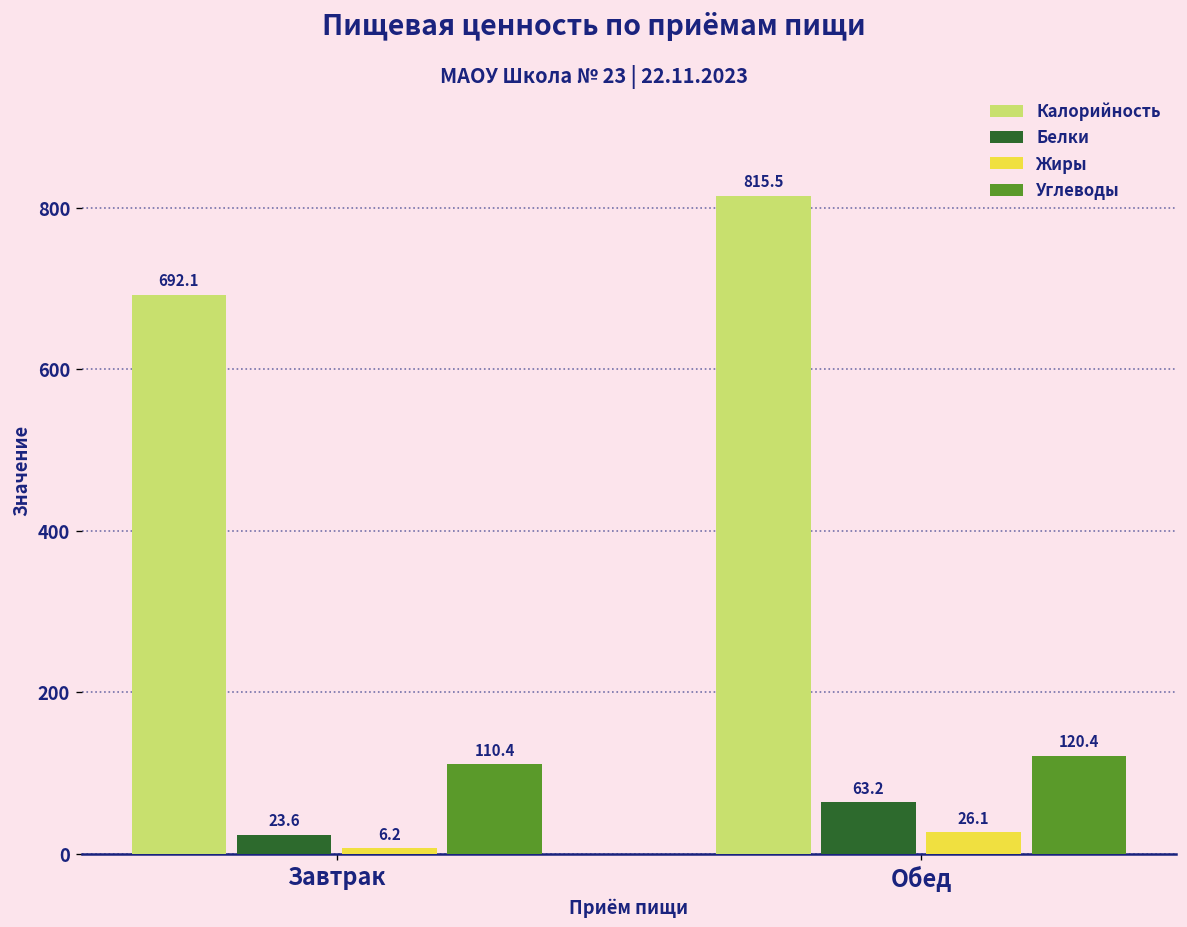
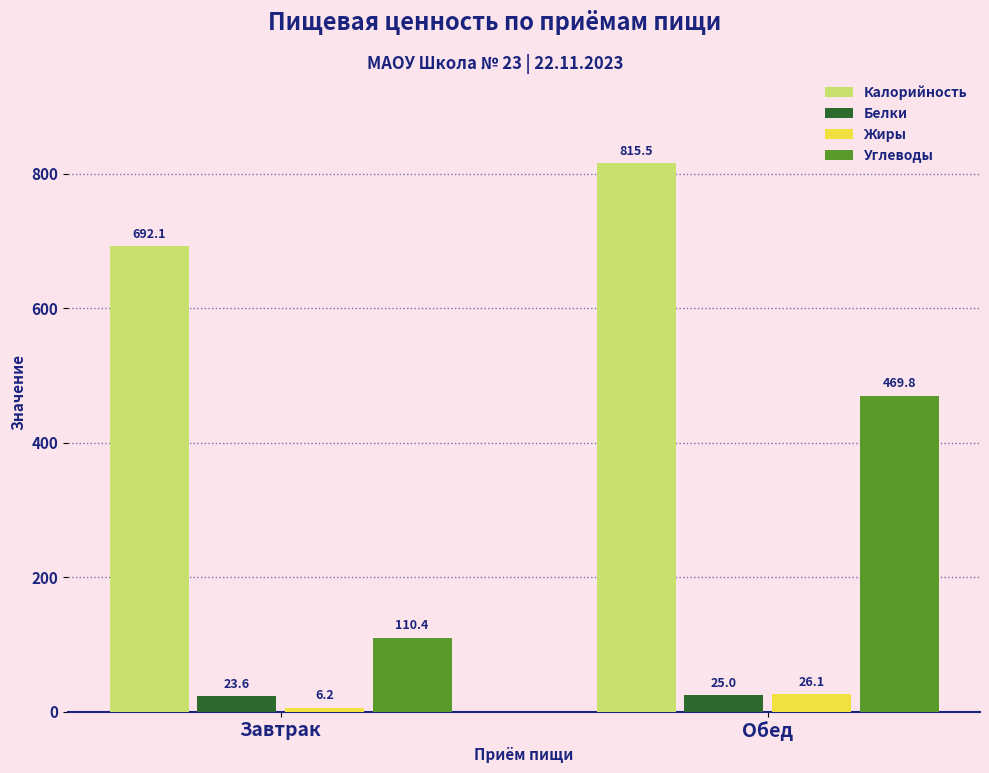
Белки, Обед: 63.2 -> 25.0
Углеводы, Обед: 120.4 -> 469.8
